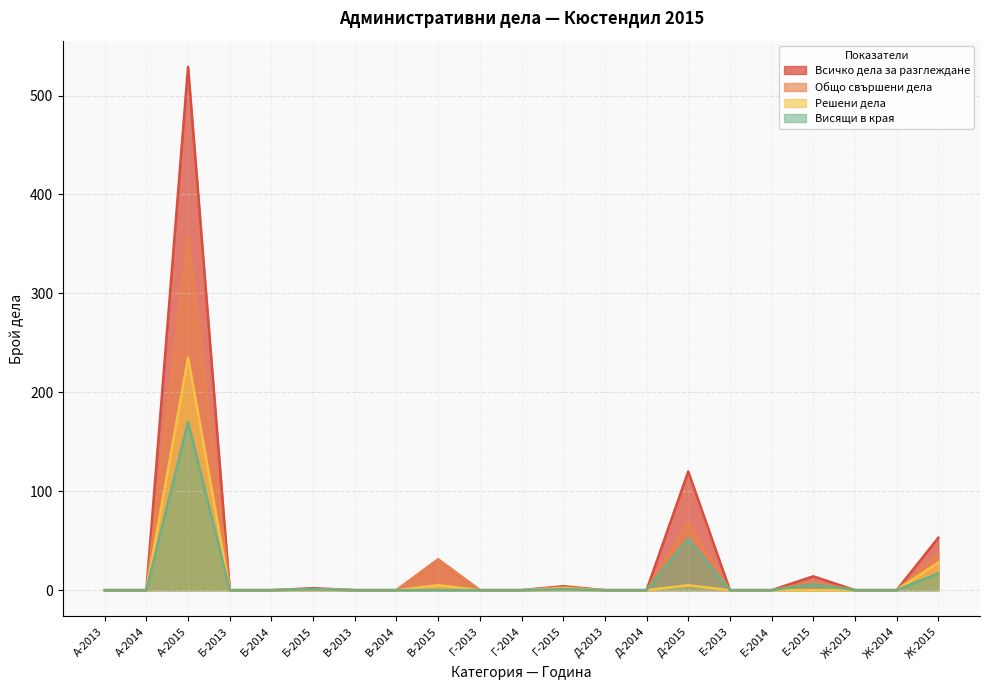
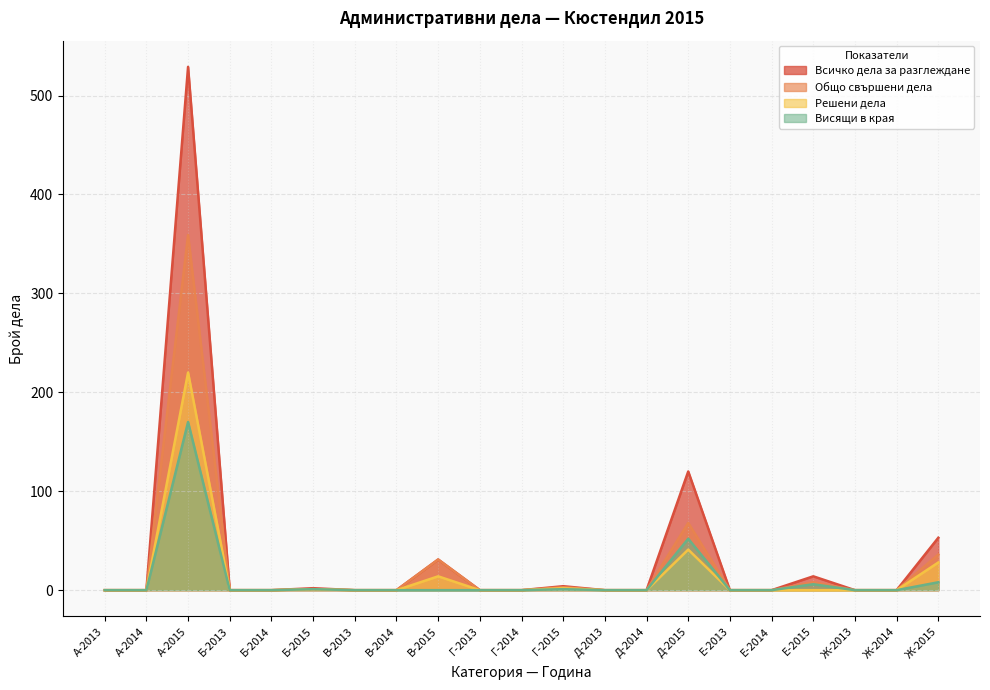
Решени дела, А-2015: 240 -> 220
Решени дела, В-2015: 5 -> 14
Решени дела, Д-2015: 10 -> 40
Висящи в края, Ж-2015: 20 -> 10
